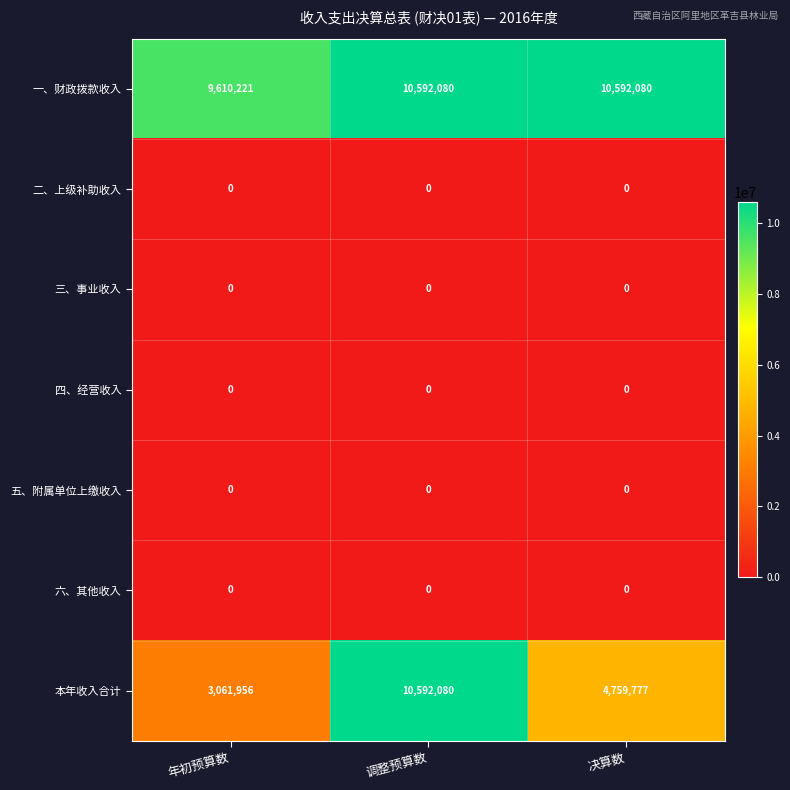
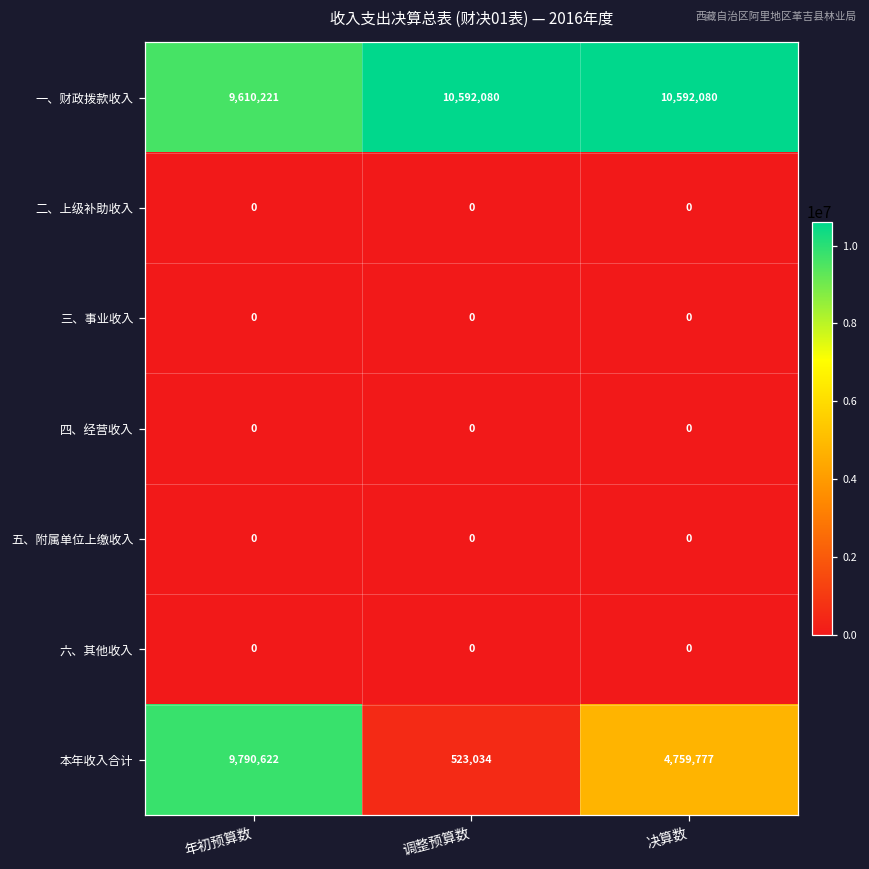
本年收入合计, 年初预算数: 3,061,956 -> 9,790,622
本年收入合计, 调整预算数: 10,592,080 -> 523,034
